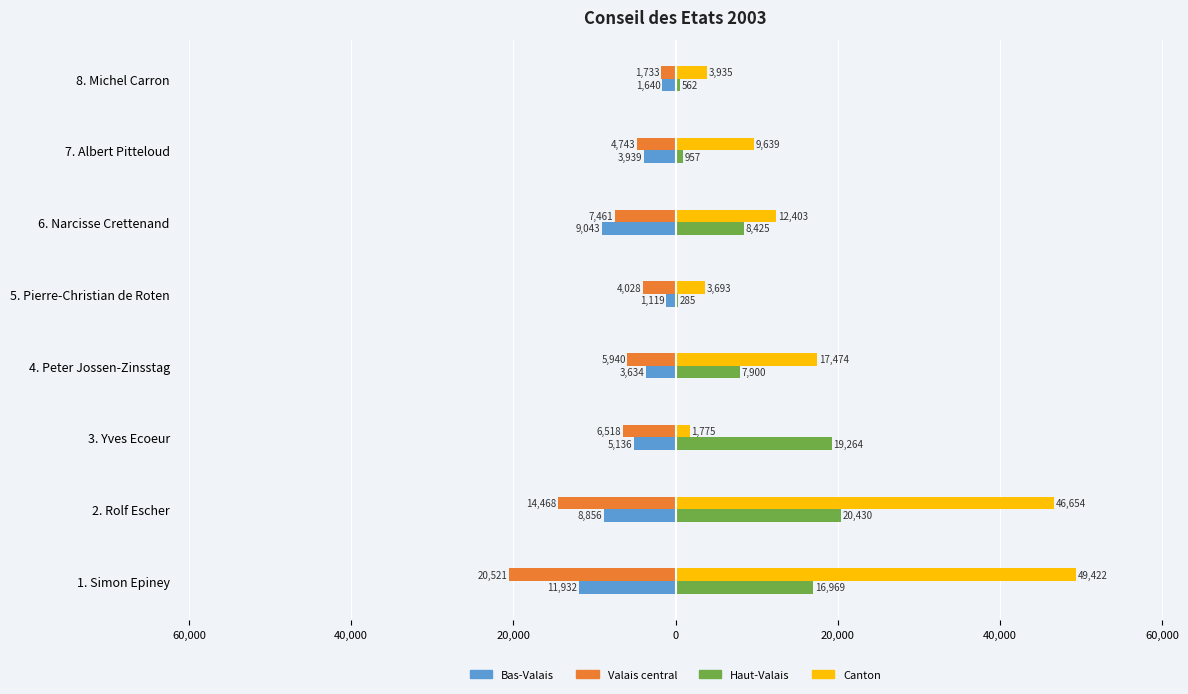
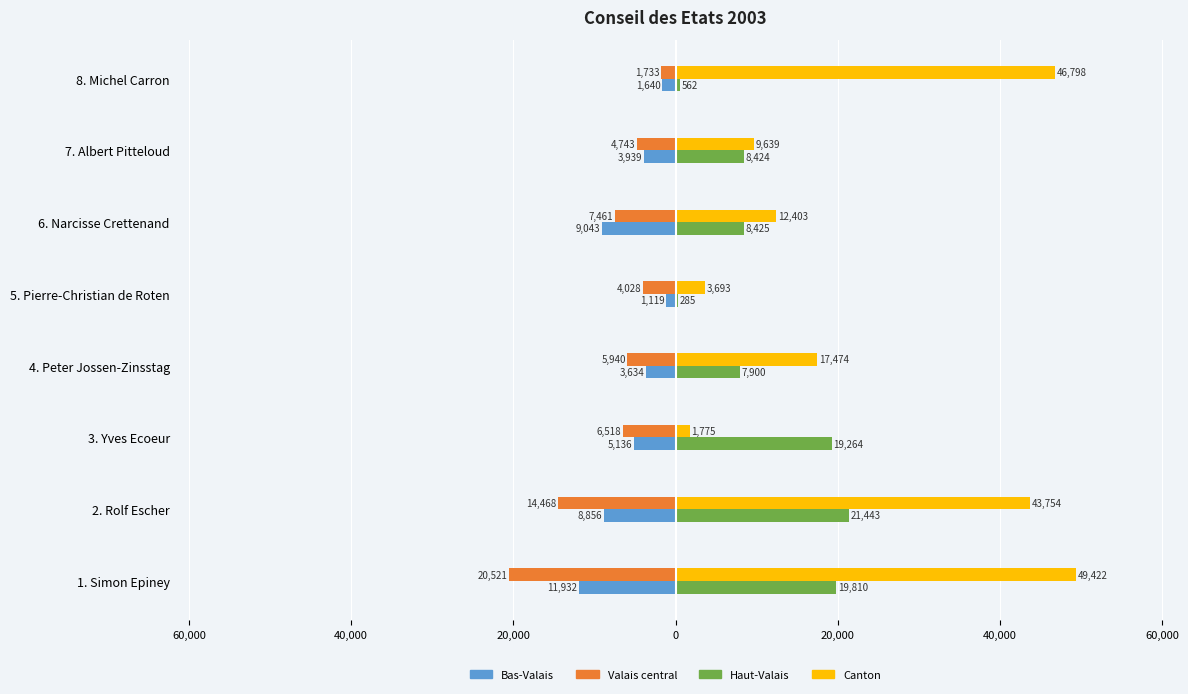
Canton, 8. Michel Carron: 3,935 -> 46,798
Haut-Valais, 7. Albert Pitteloud: 957 -> 8,424
Canton, 2. Rolf Escher: 46,654 -> 43,754
Haut-Valais, 2. Rolf Escher: 20,430 -> 21,443
Haut-Valais, 1. Simon Epiney: 16,969 -> 19,810
